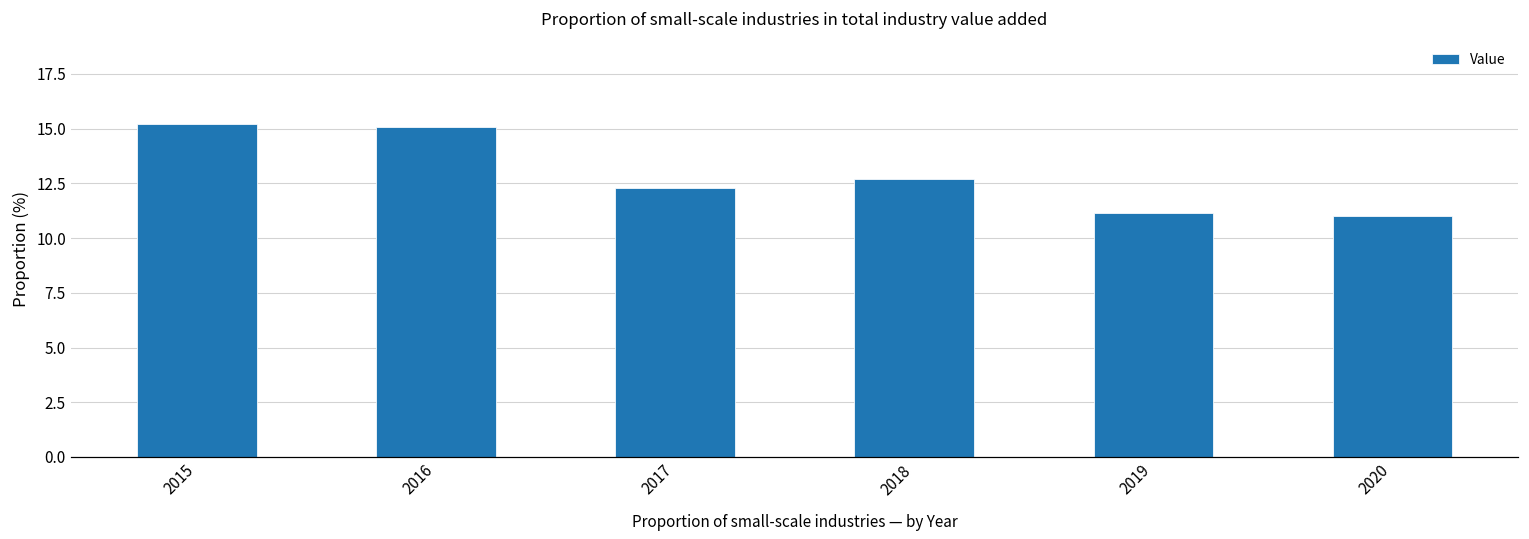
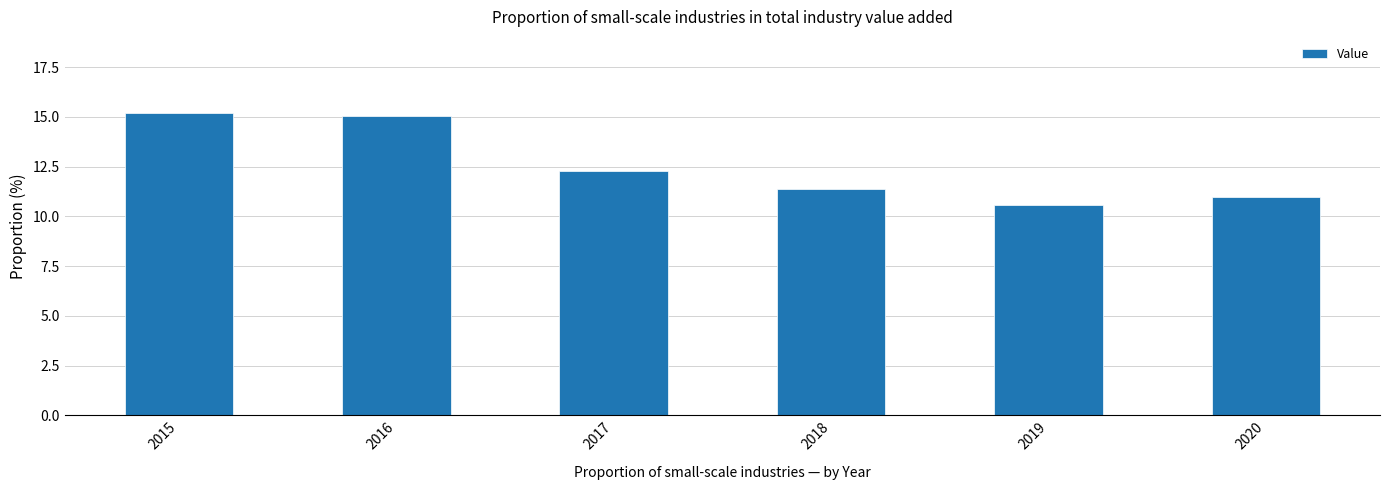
2018: 12.7 -> 11.4
2019: 11.1 -> 10.6
